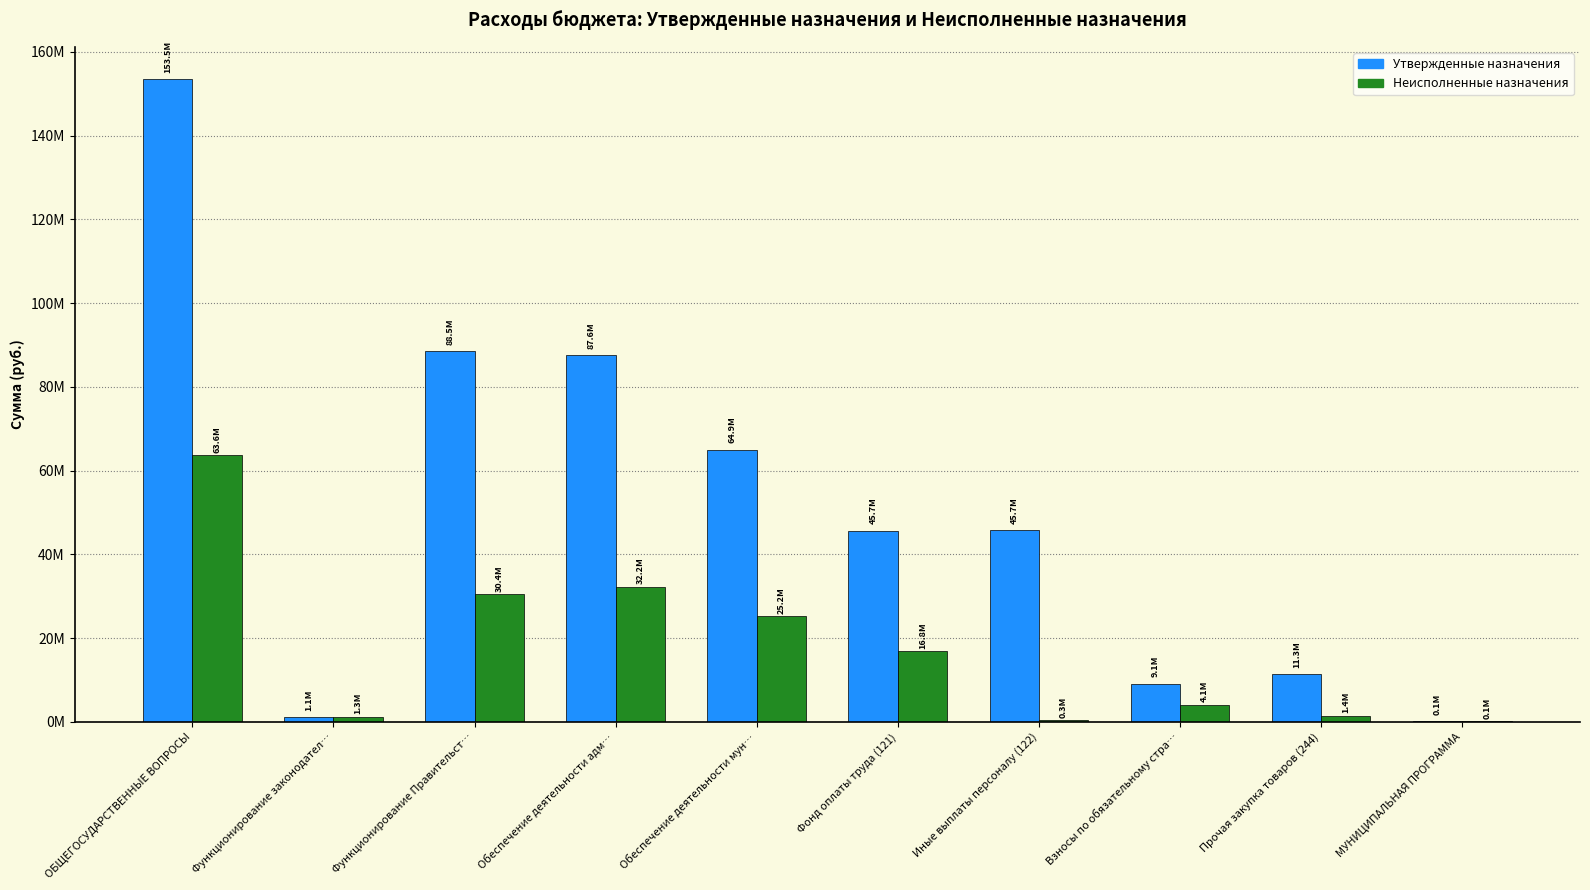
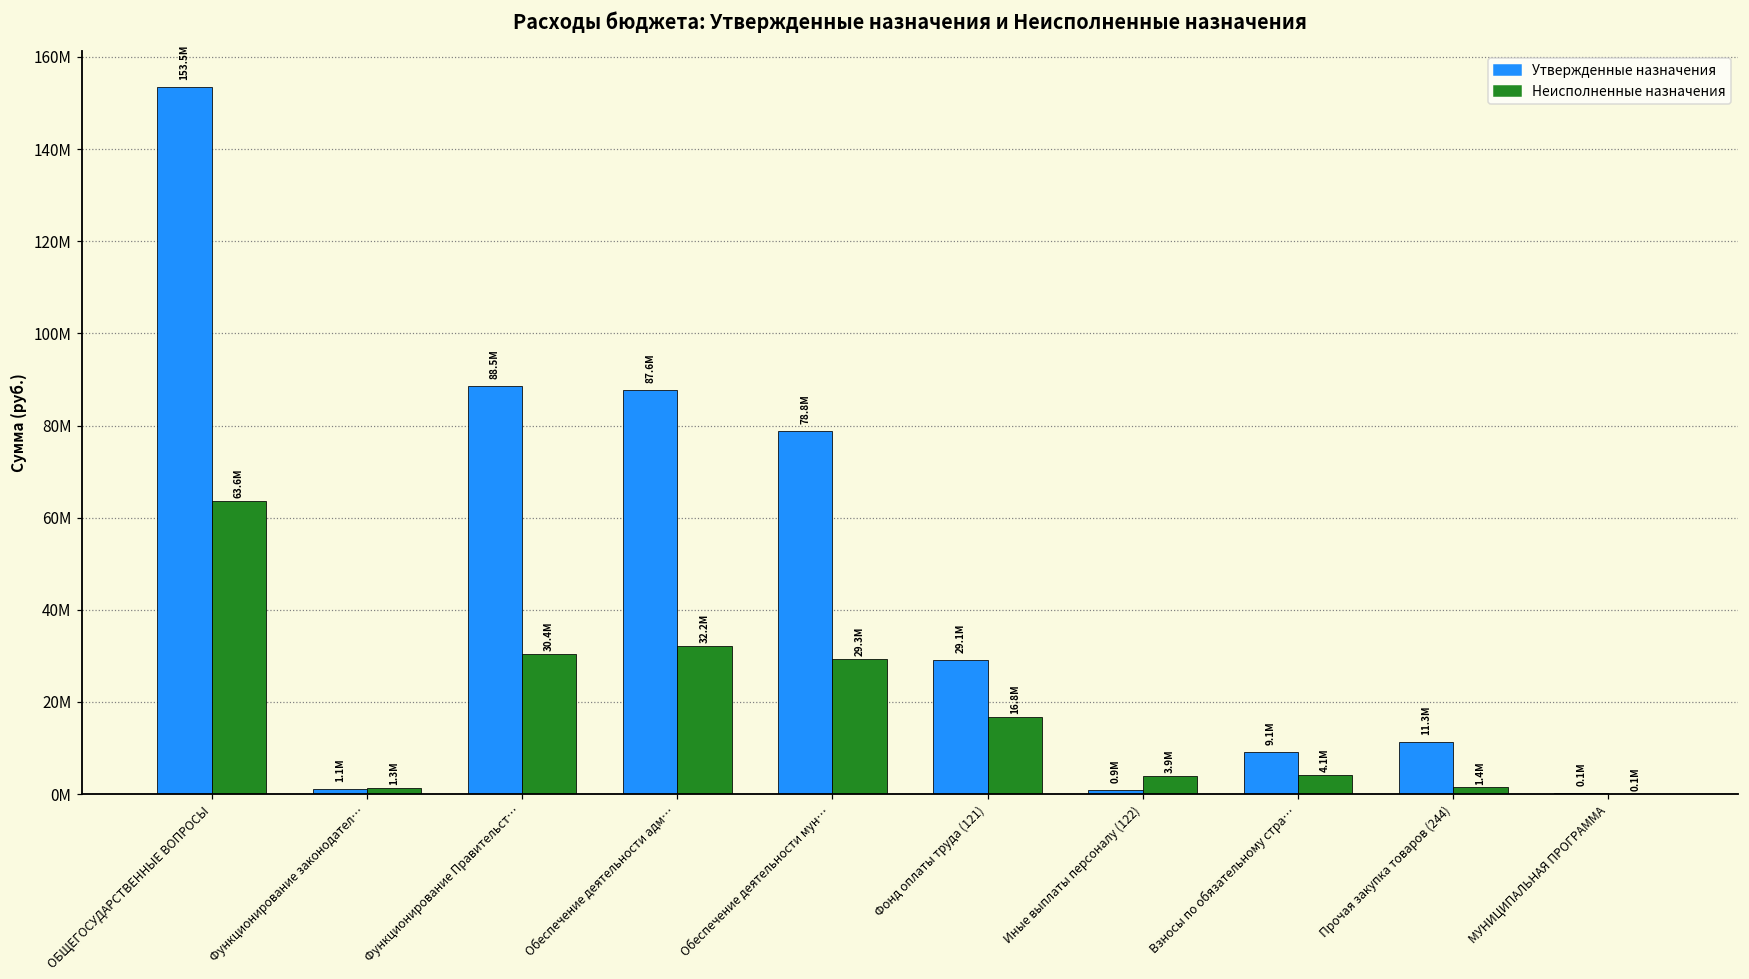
Утвержденные назначения, Обеспечение деятельности мун…: 64.9M -> 78.8M
Неисполненные назначения, Обеспечение деятельности мун…: 25.2M -> 29.3M
Утвержденные назначения, Фонд оплаты труда (121): 45.7M -> 29.1M
Утвержденные назначения, Иные выплаты персоналу (122): 45.7M -> 0.9M
Неисполненные назначения, Иные выплаты персоналу (122): 0.3M -> 3.9M
